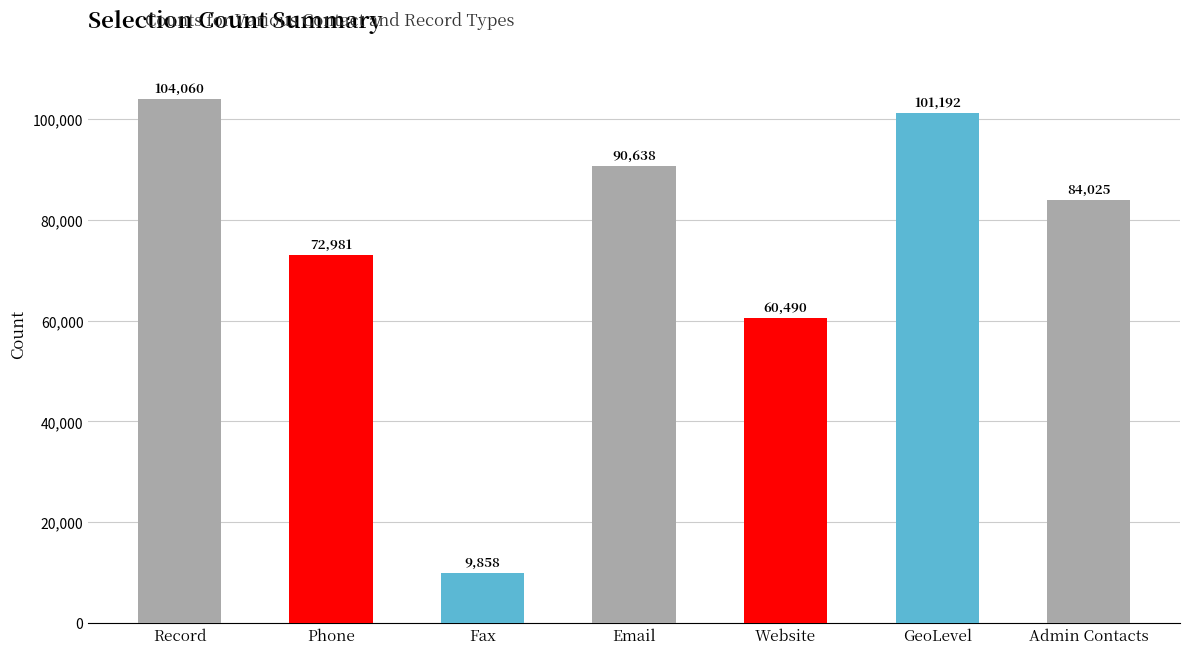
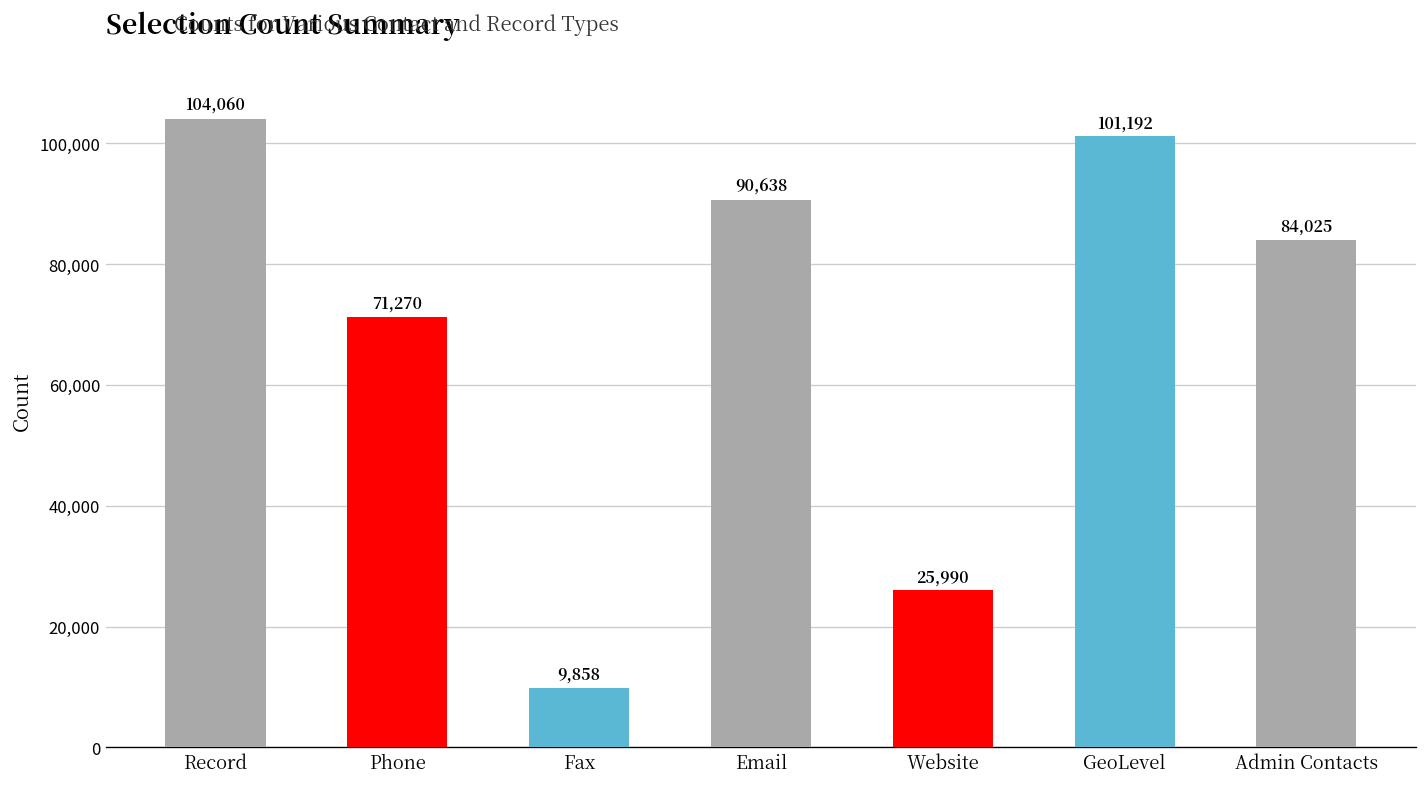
Phone: 72,981 -> 71,270
Website: 60,490 -> 25,990
